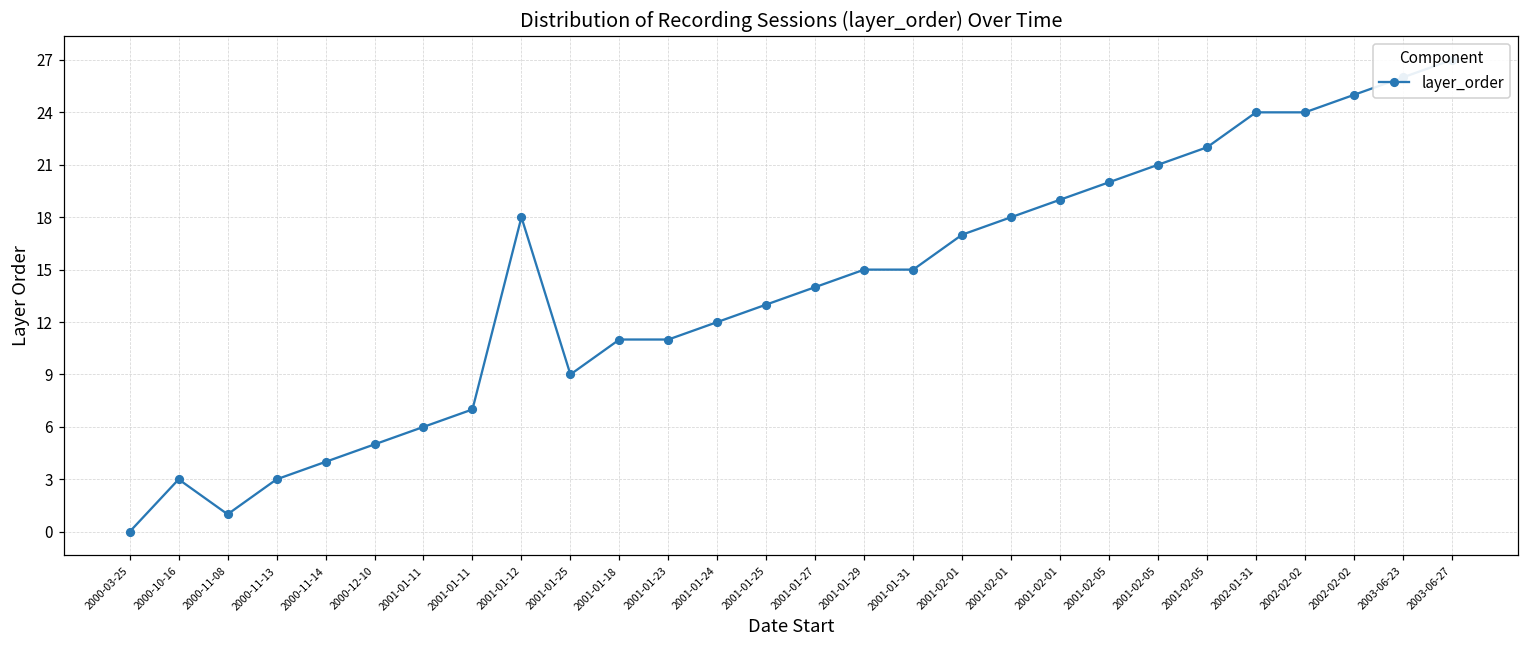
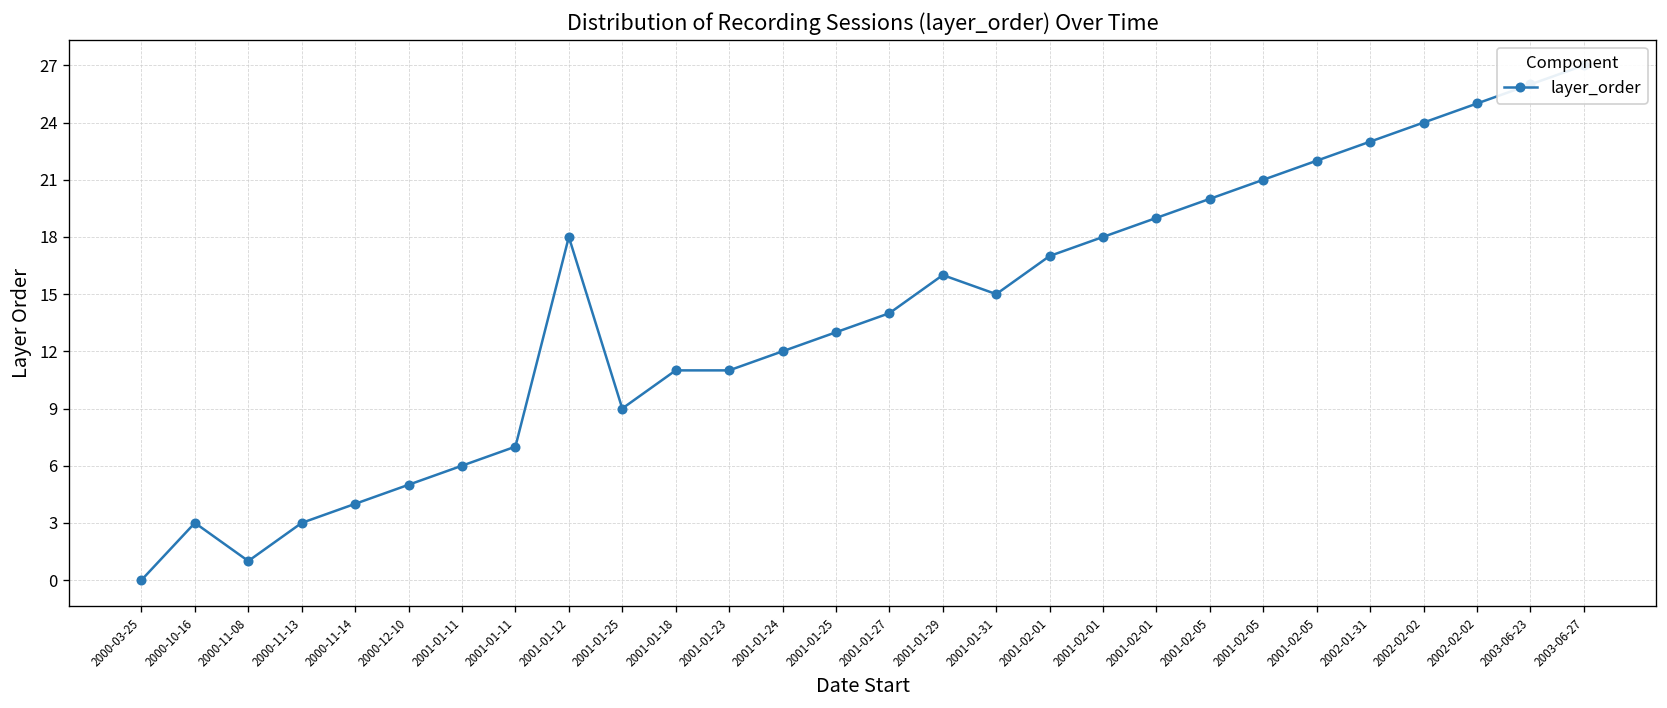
2001-01-29: 15 -> 16
2002-01-31: 24 -> 23
